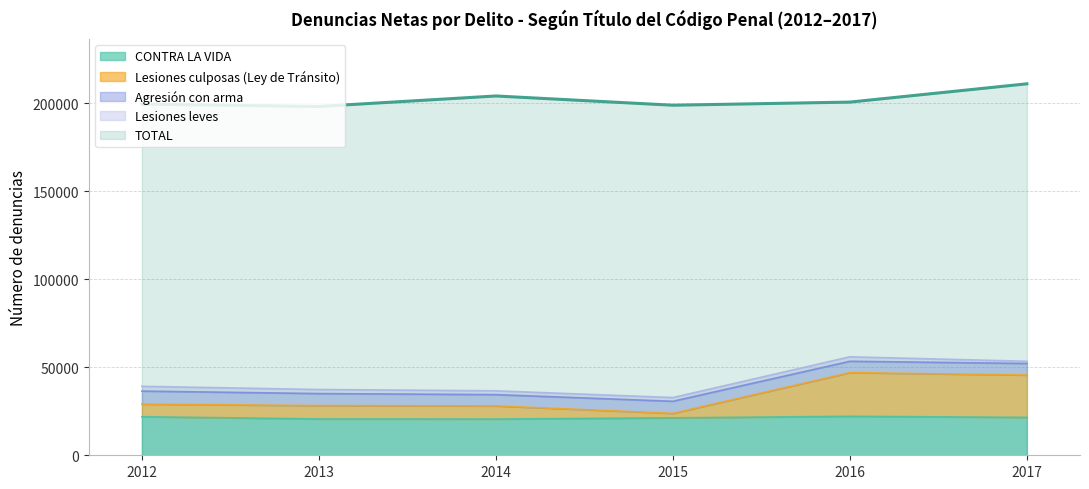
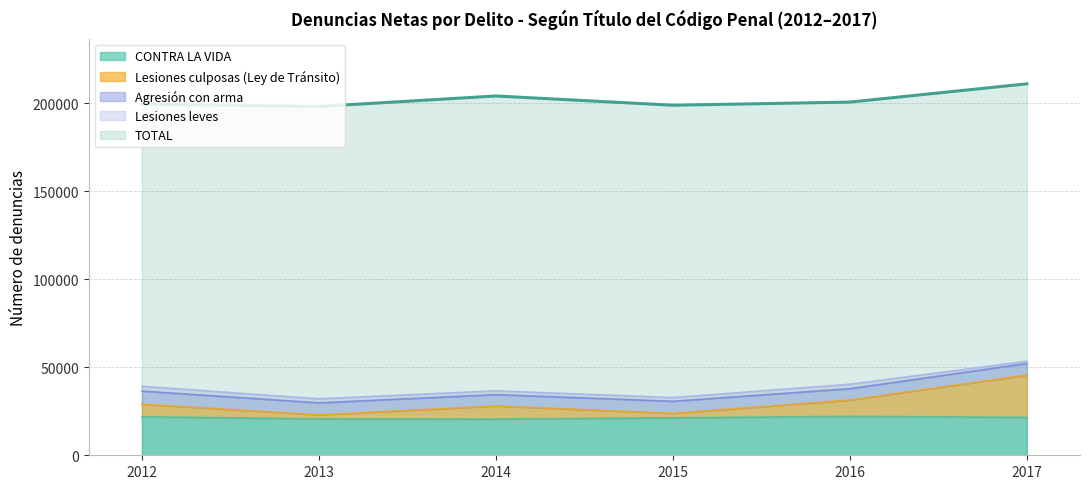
Lesiones culposas (Ley de Tránsito), 2013: 8000 -> 2000
Lesiones culposas (Ley de Tránsito), 2016: 25000 -> 9000
